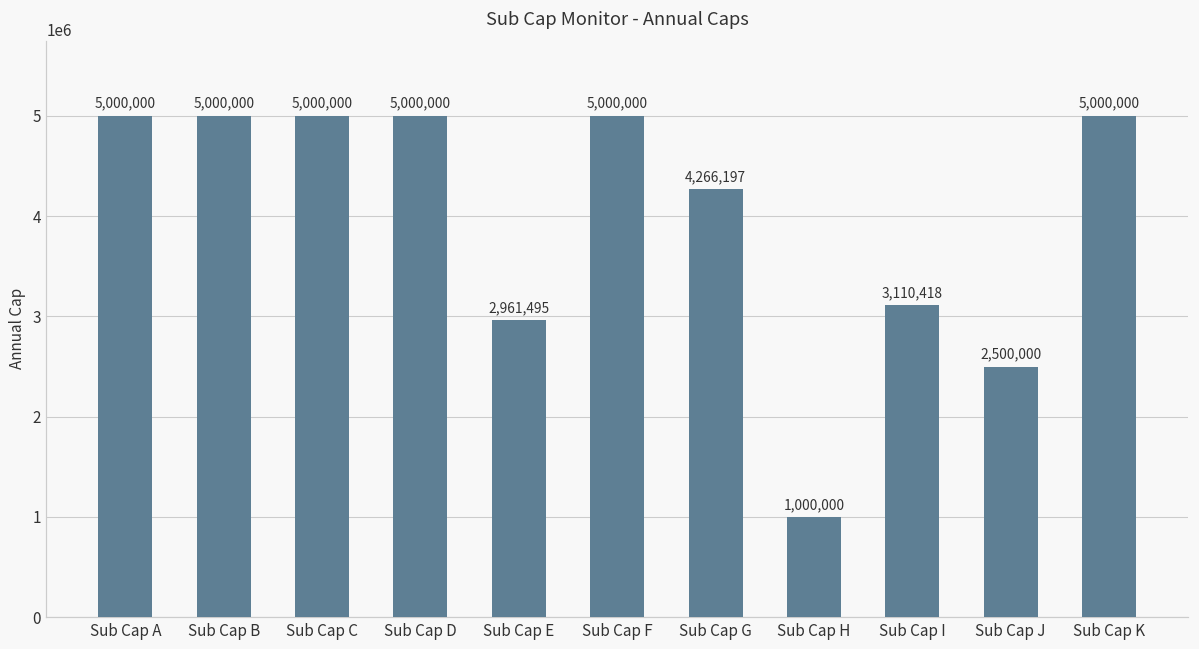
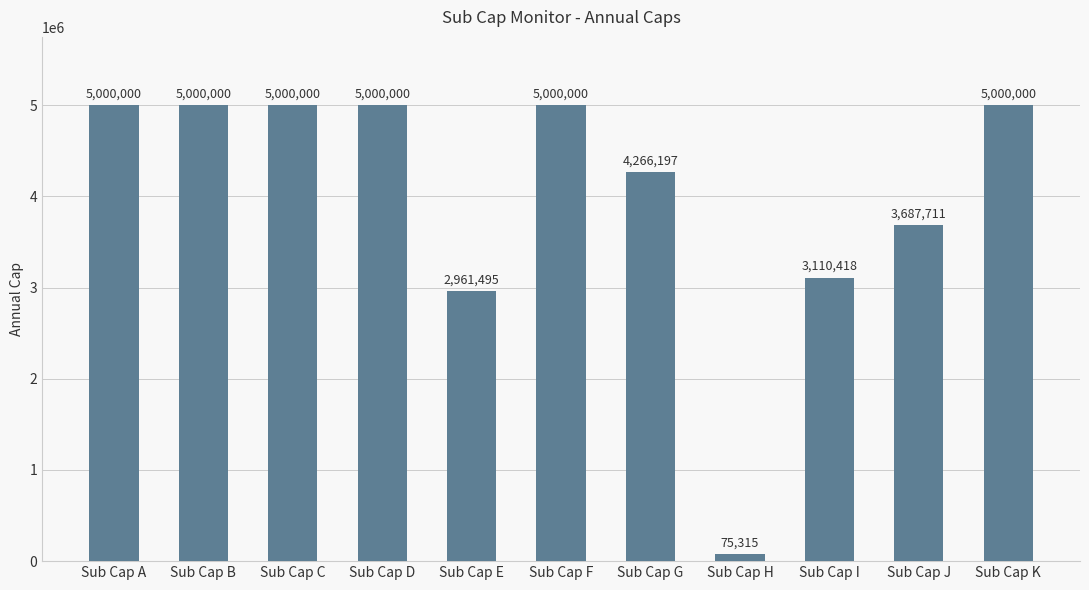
Sub Cap H: 1,000,000 -> 75,315
Sub Cap J: 2,500,000 -> 3,687,711
